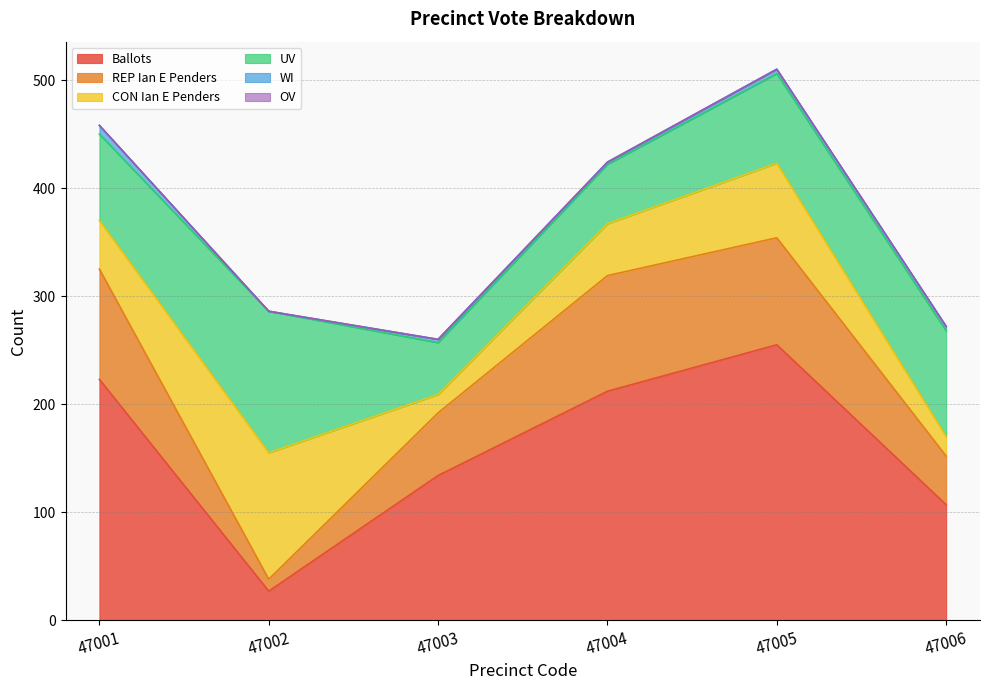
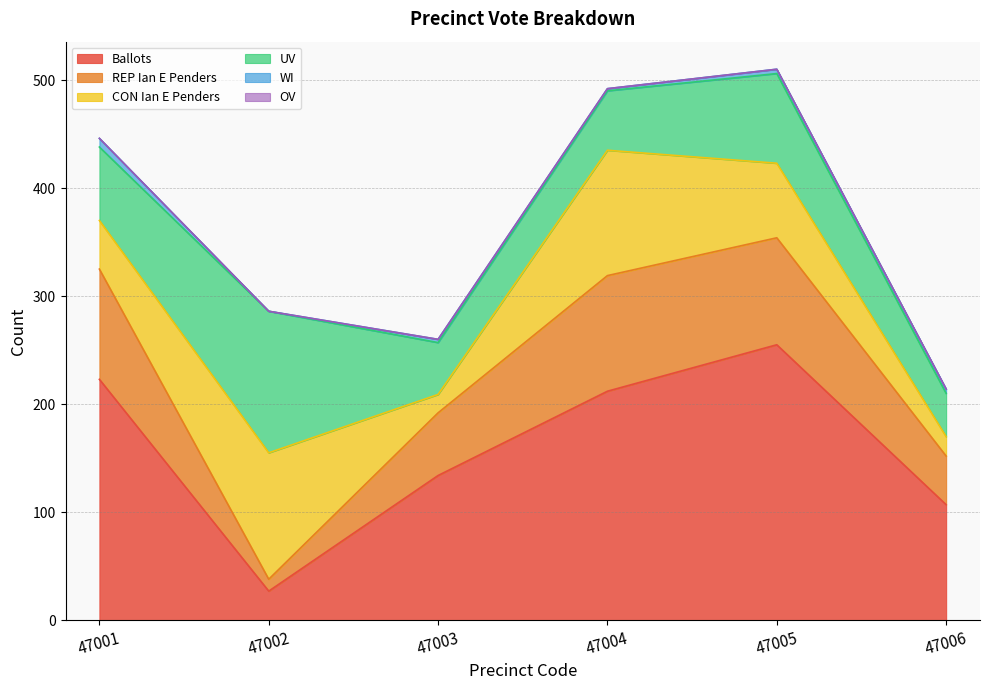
UV, 47001: 80 -> 68
CON Ian E Penders, 47004: 48 -> 116
UV, 47006: 98 -> 40
